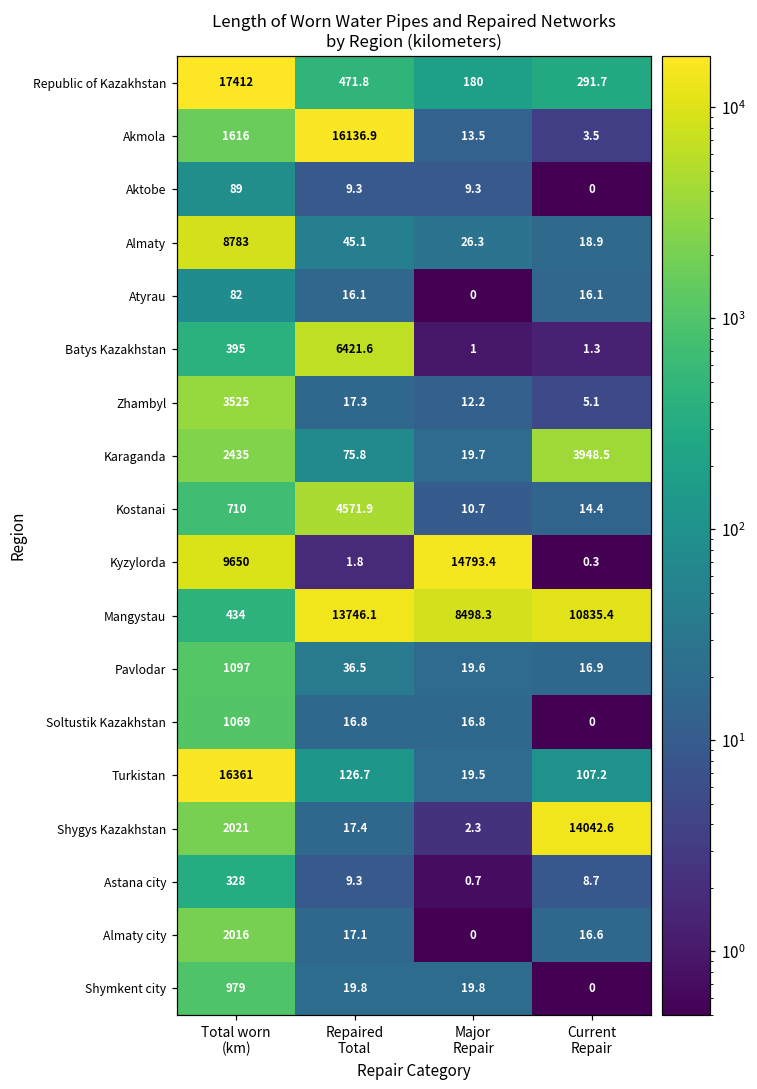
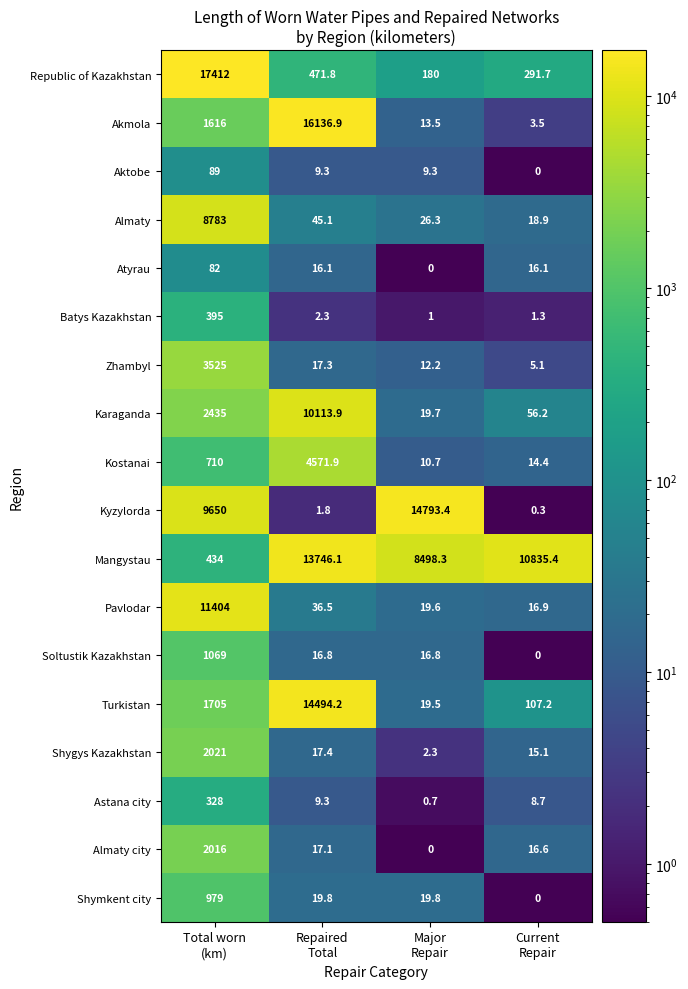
Batys Kazakhstan, Repaired Total: 6421.6 -> 2.3
Karaganda, Repaired Total: 75.8 -> 10113.9
Karaganda, Current Repair: 3948.5 -> 56.2
Pavlodar, Total worn (km): 1097 -> 11404
Turkistan, Total worn (km): 16361 -> 1705
Turkistan, Repaired Total: 126.7 -> 14494.2
Shygys Kazakhstan, Current Repair: 14042.6 -> 15.1
